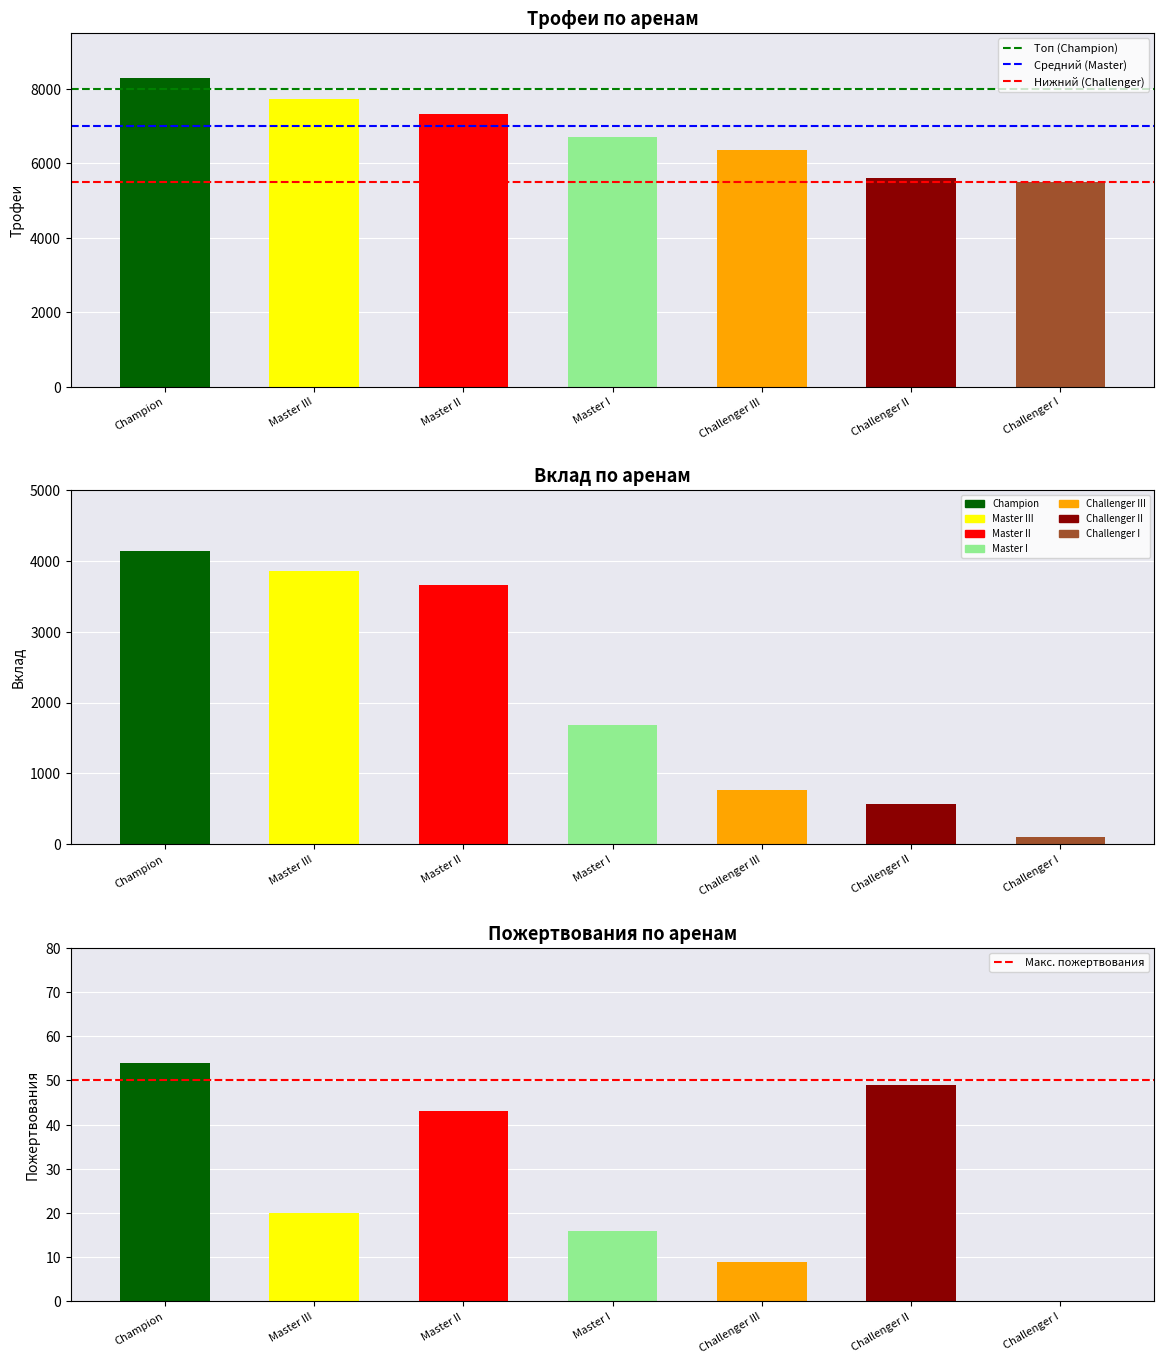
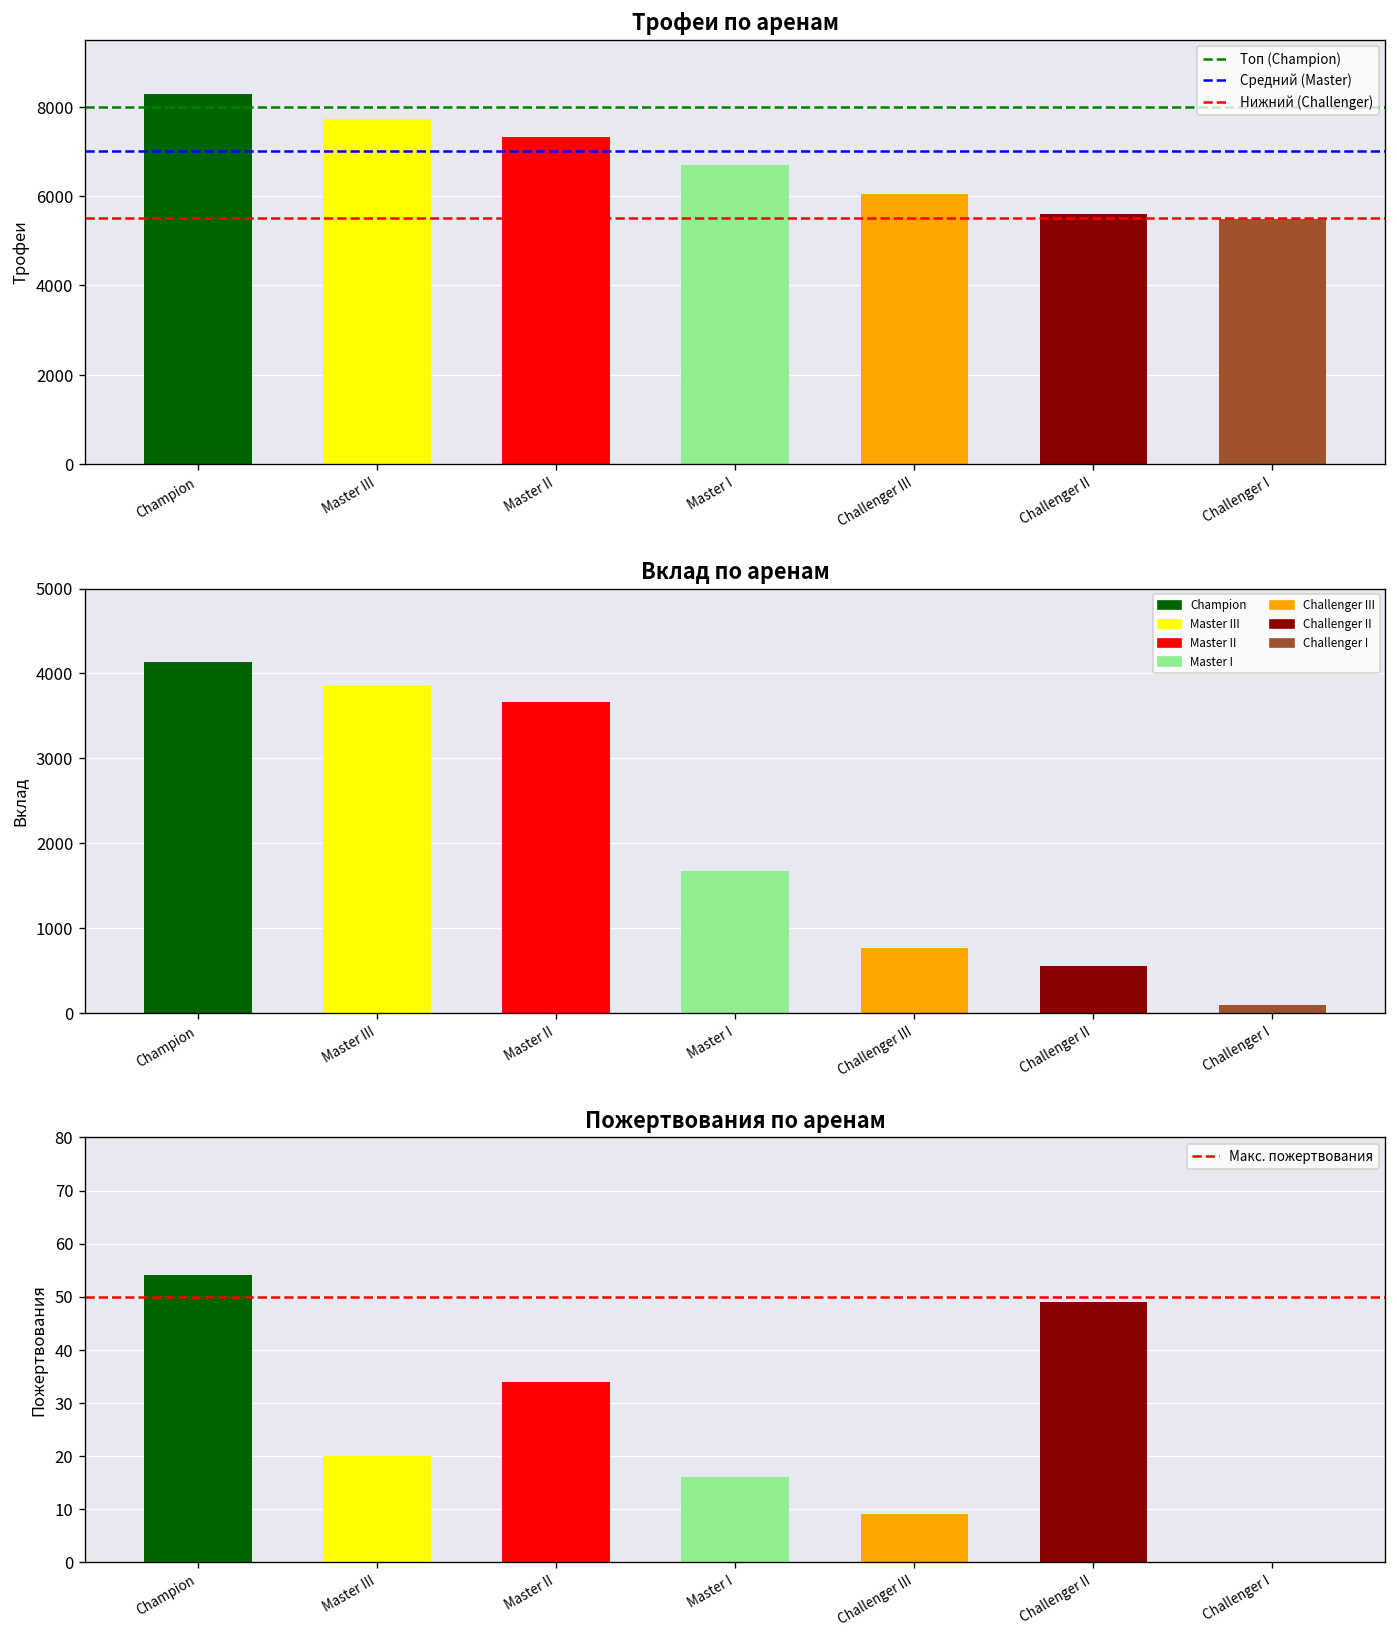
Трофеи по аренам, Challenger III: 6400 -> 6000
Пожертвования по аренам, Master II: 43 -> 34
